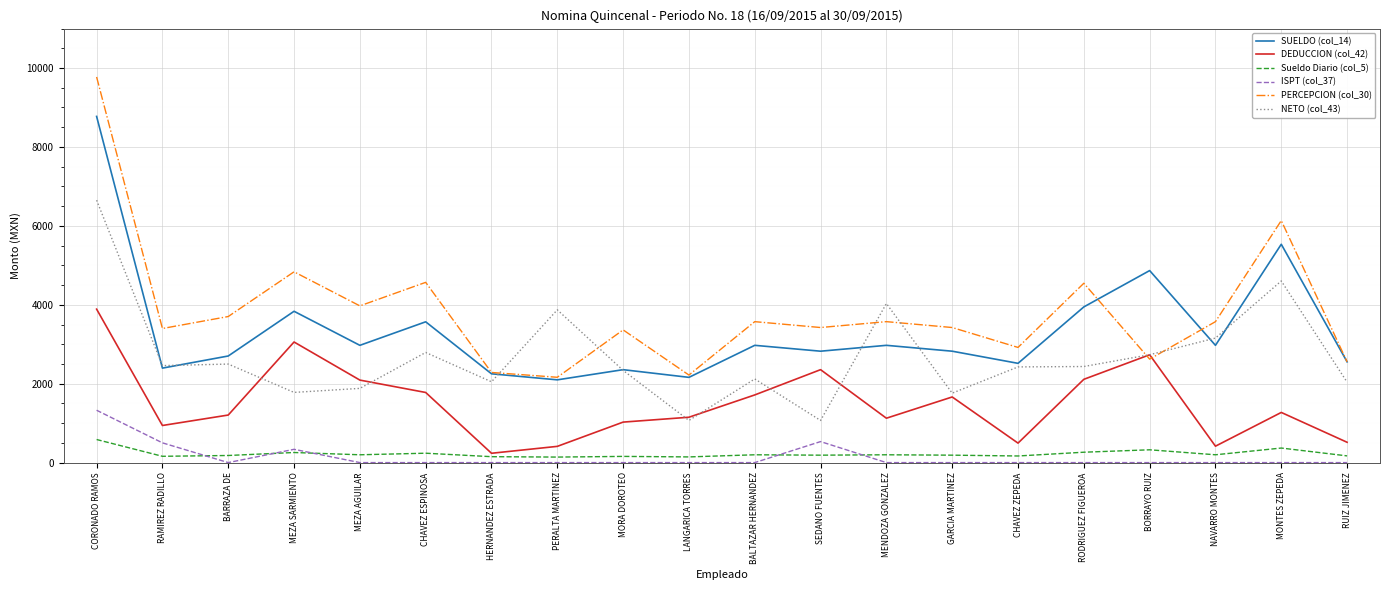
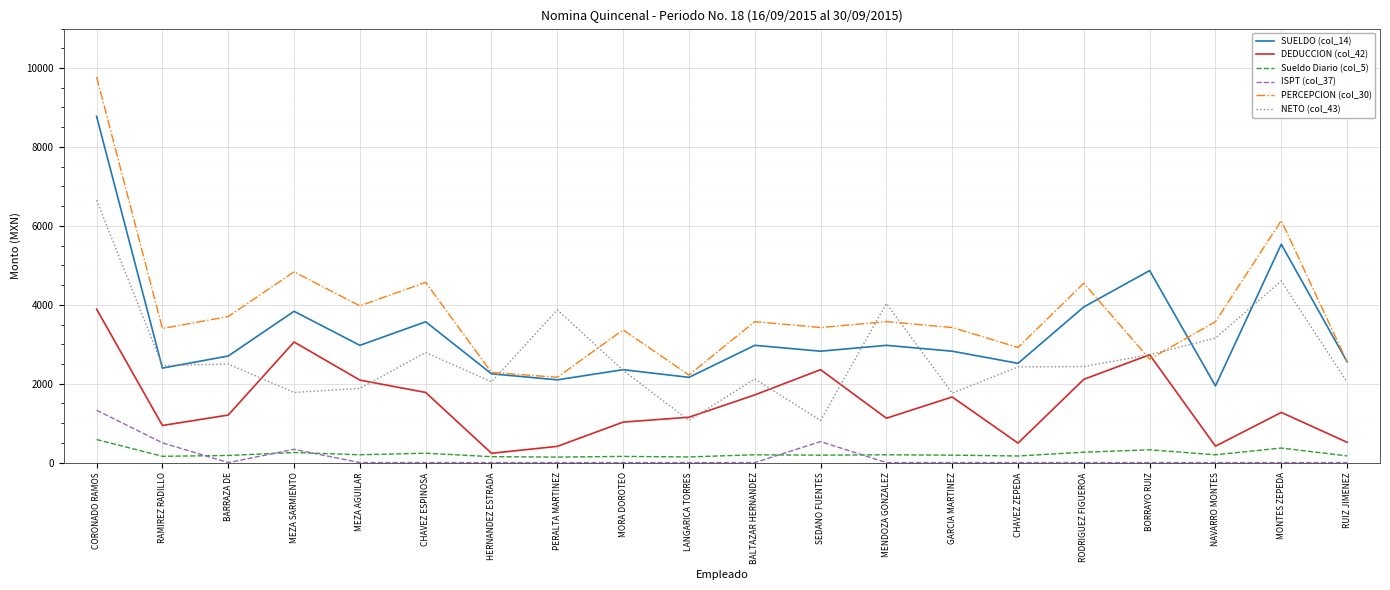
SUELDO (col_14), NAVARRO MONTES: 3000 -> 1900
